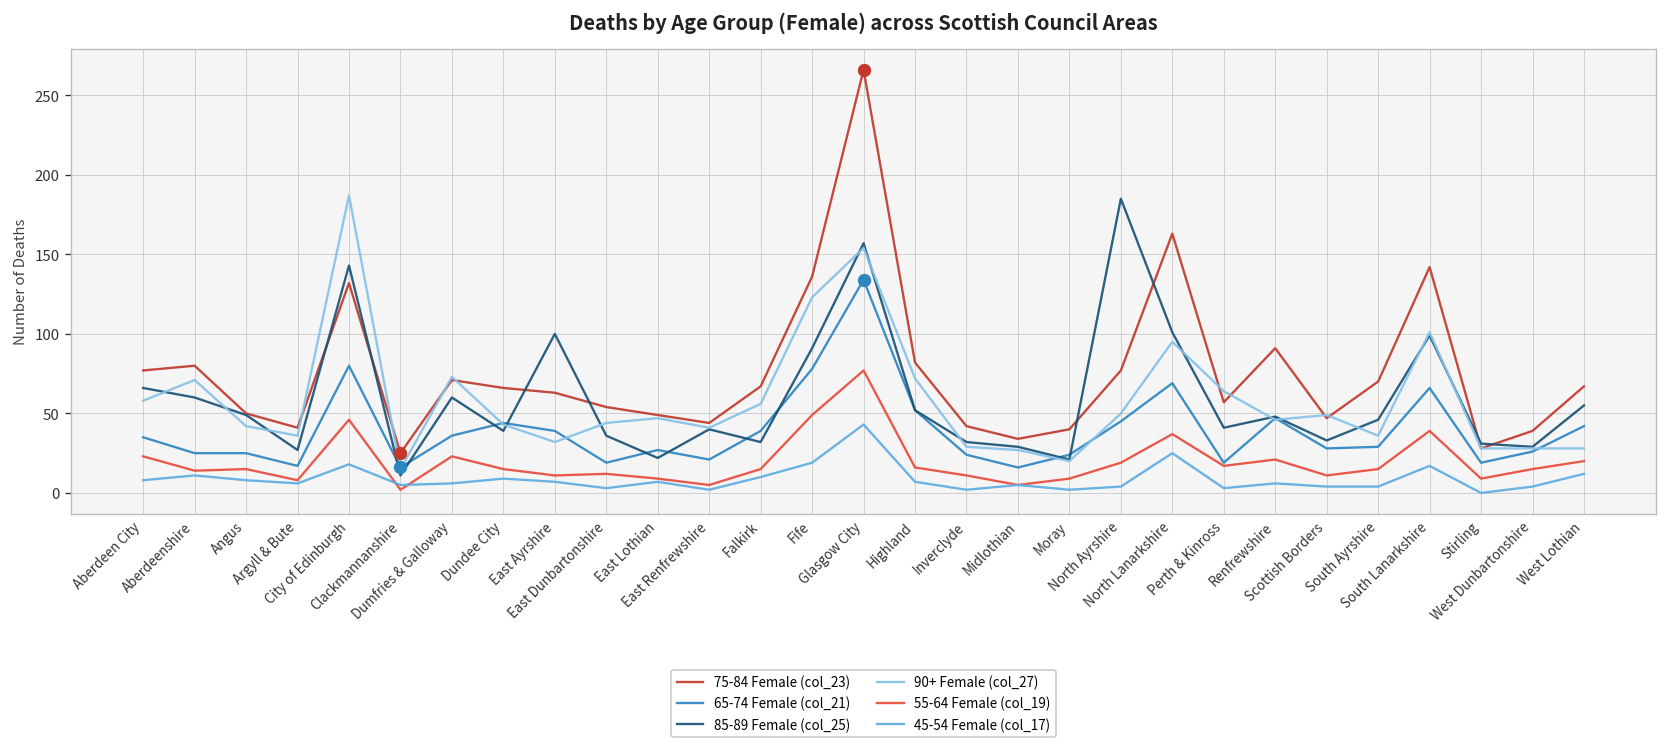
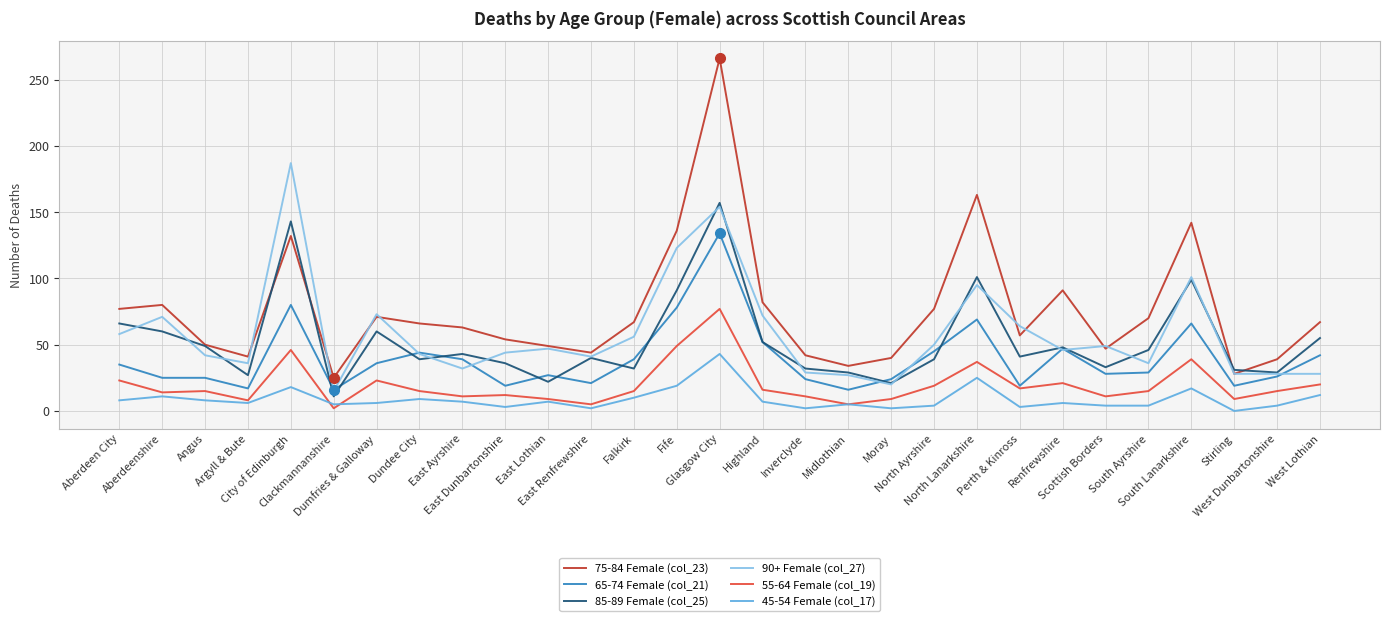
85-89 Female (col_25), East Ayrshire: 100 -> 43
85-89 Female (col_25), North Ayrshire: 185 -> 39
